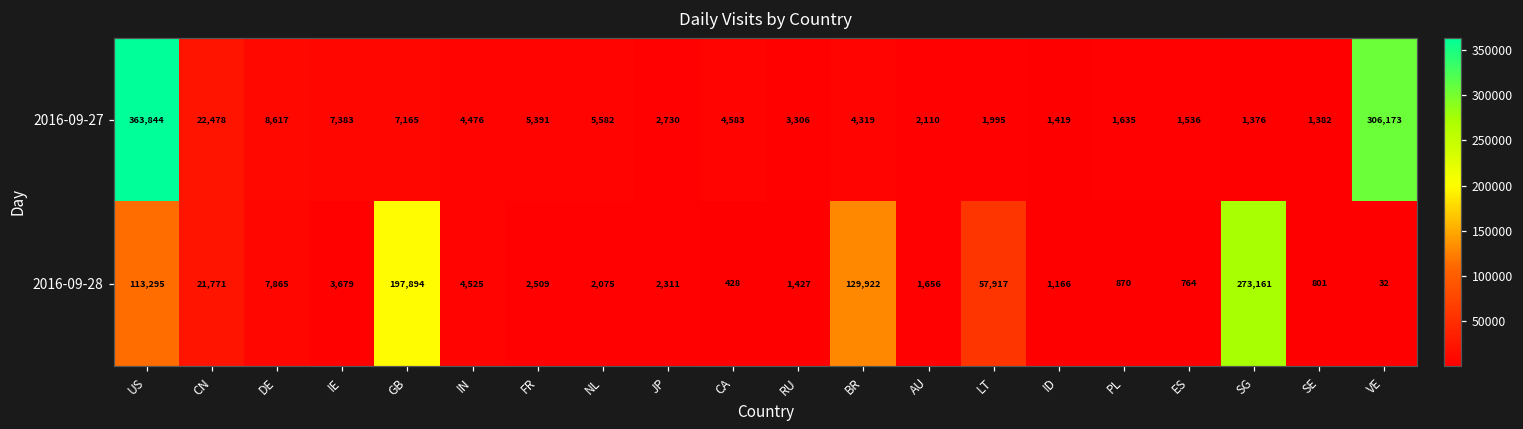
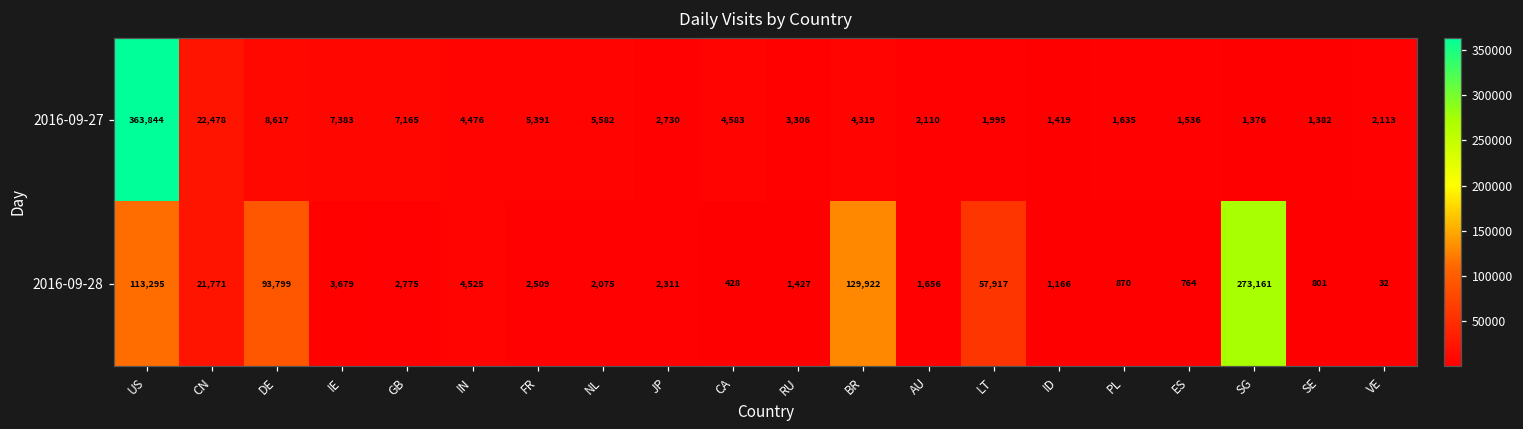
2016-09-27, VE: 306,173 -> 2,113
2016-09-28, DE: 7,865 -> 93,799
2016-09-28, GB: 197,894 -> 2,775
